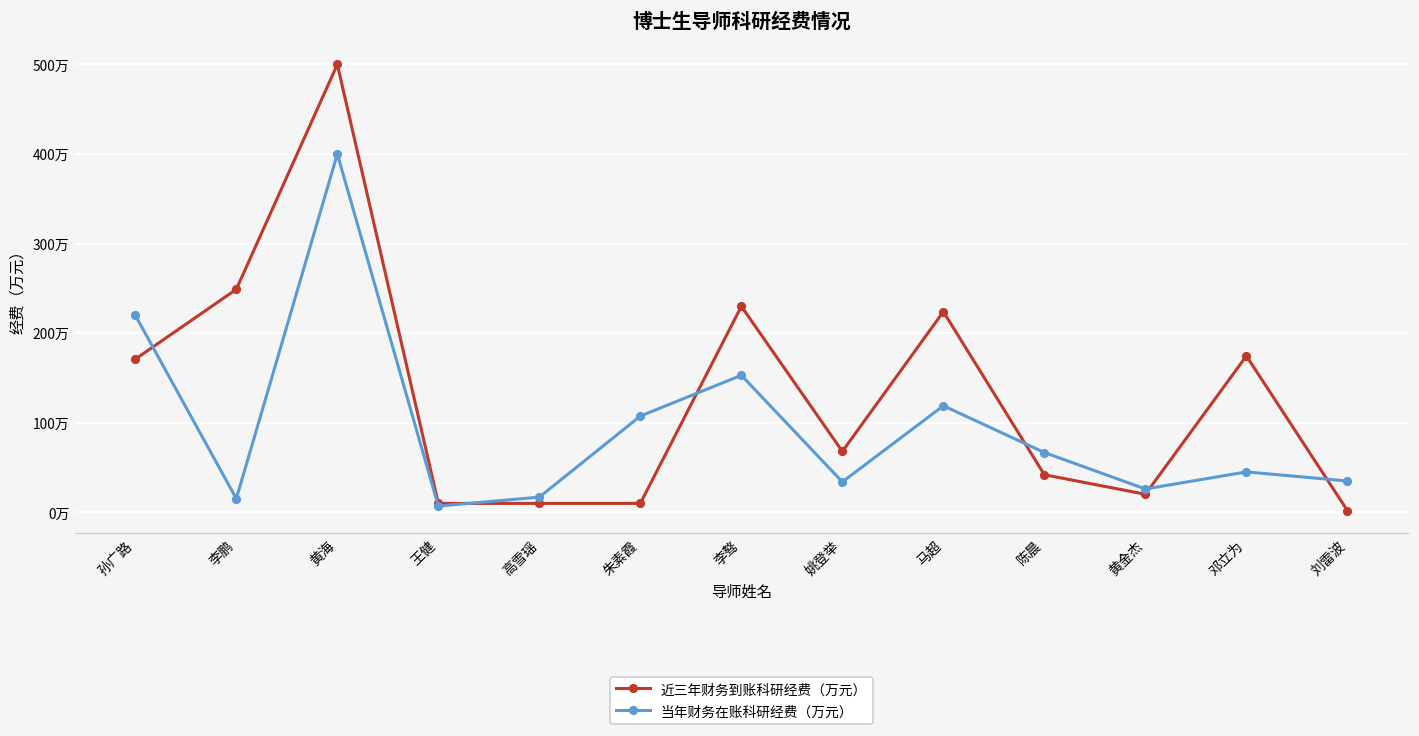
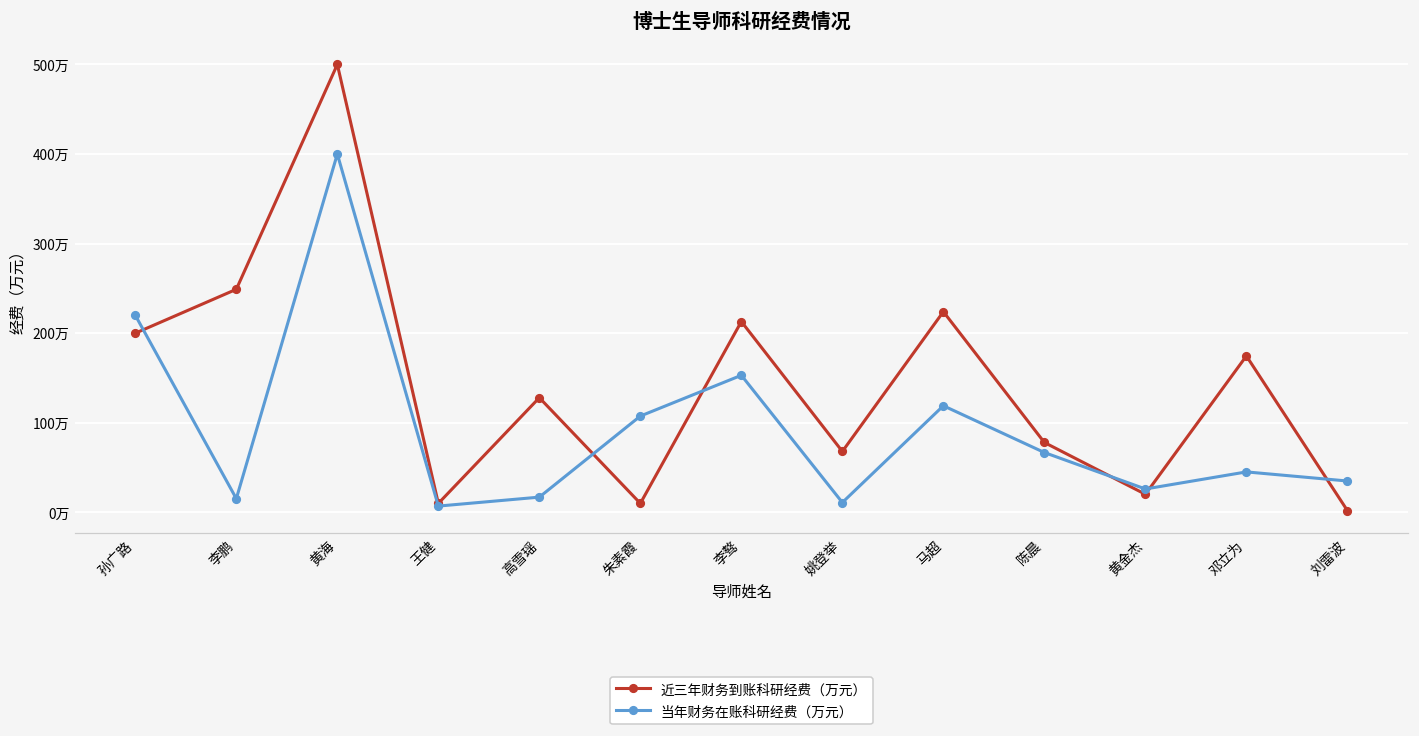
近三年财务到账科研经费（万元）, 孙广路: 170万 -> 200万
近三年财务到账科研经费（万元）, 高雪瑶: 10万 -> 130万
近三年财务到账科研经费（万元）, 李骜: 230万 -> 210万
当年财务在账科研经费（万元）, 姚登举: 30万 -> 10万
近三年财务到账科研经费（万元）, 陈晨: 40万 -> 80万
